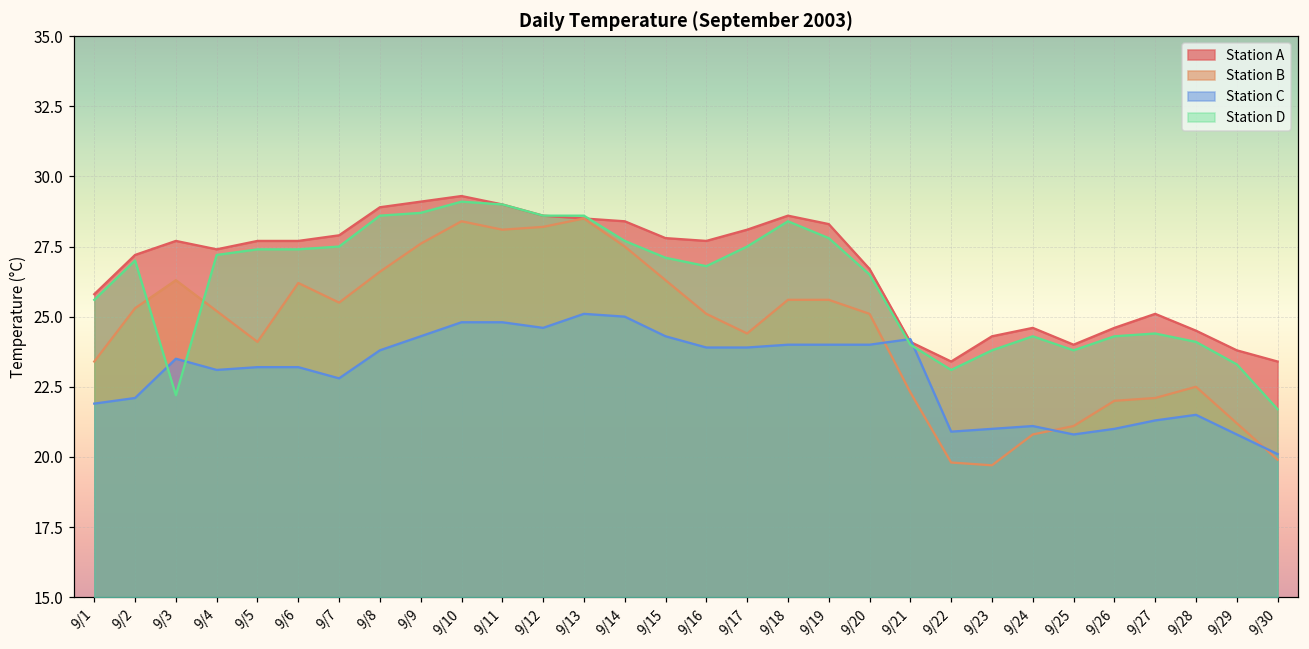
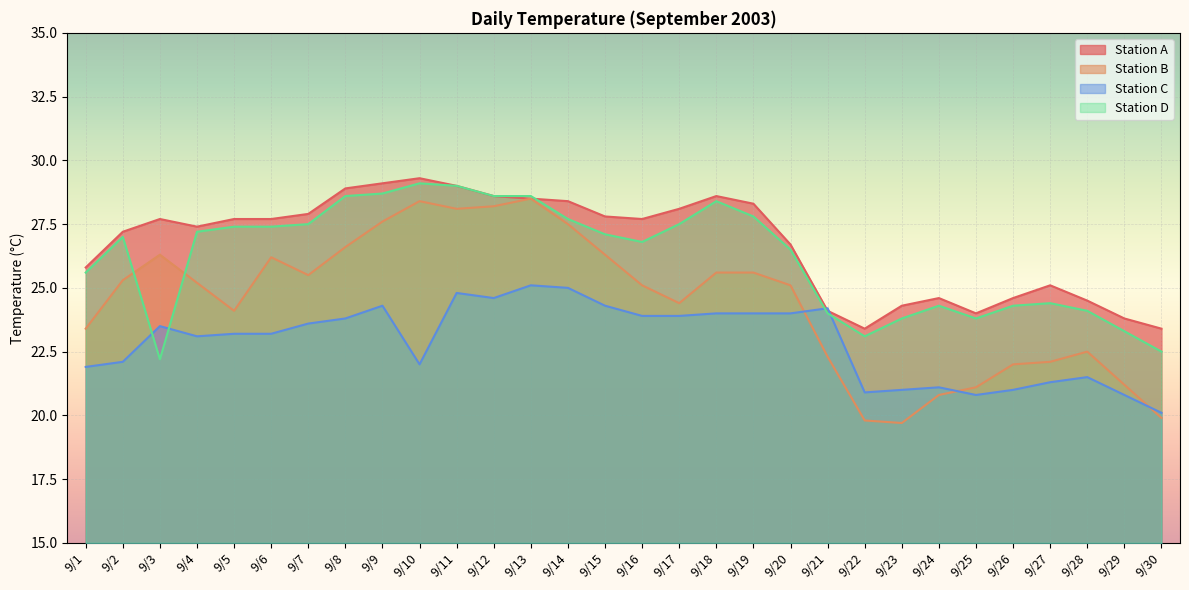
Station C, 9/7: 22.8 -> 23.6
Station C, 9/10: 24.8 -> 22.0
Station D, 9/30: 21.7 -> 22.5
